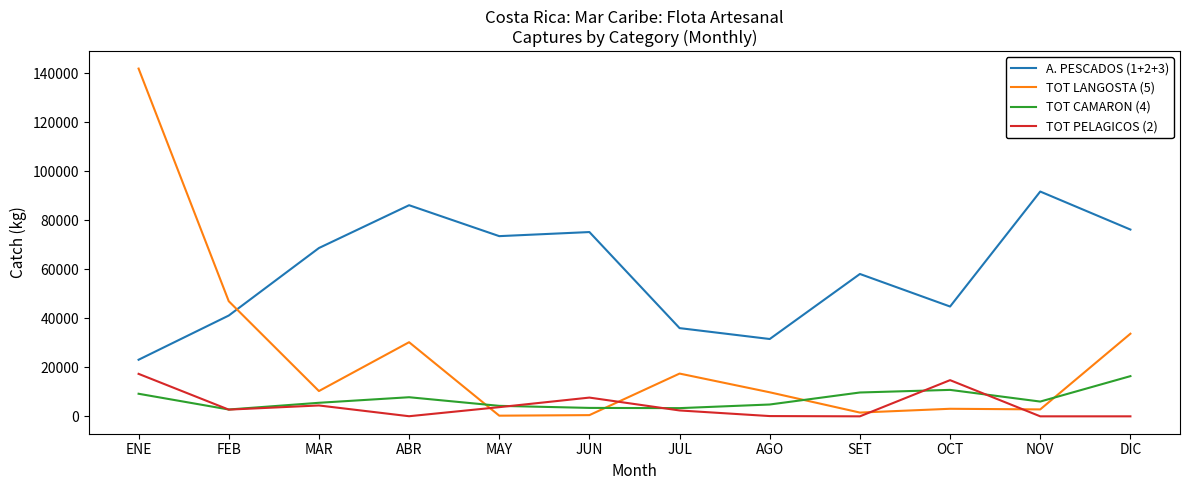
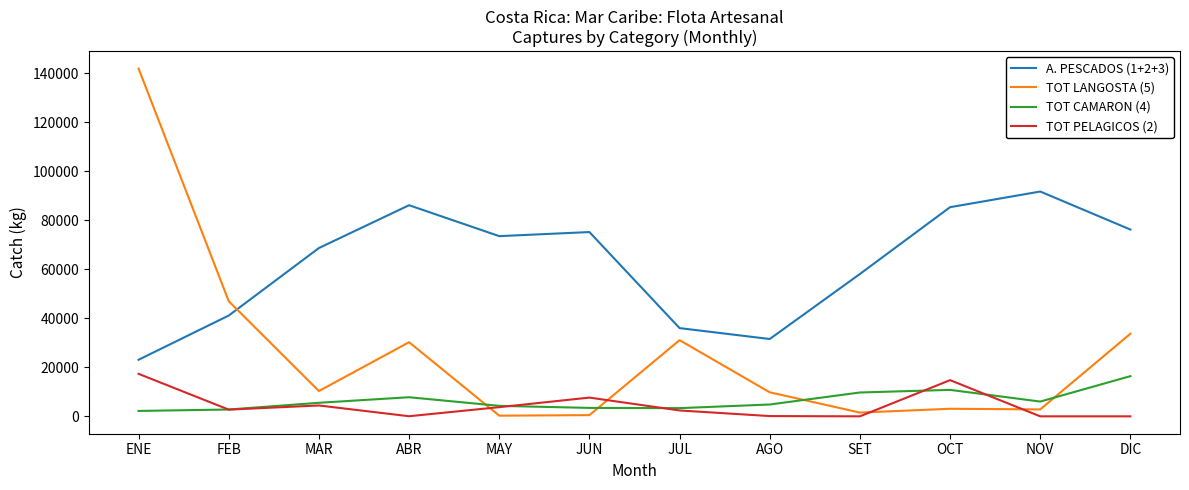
TOT CAMARON (4), ENE: 9000 -> 2000
TOT LANGOSTA (5), JUL: 17000 -> 31000
A. PESCADOS (1+2+3), OCT: 45000 -> 85000
